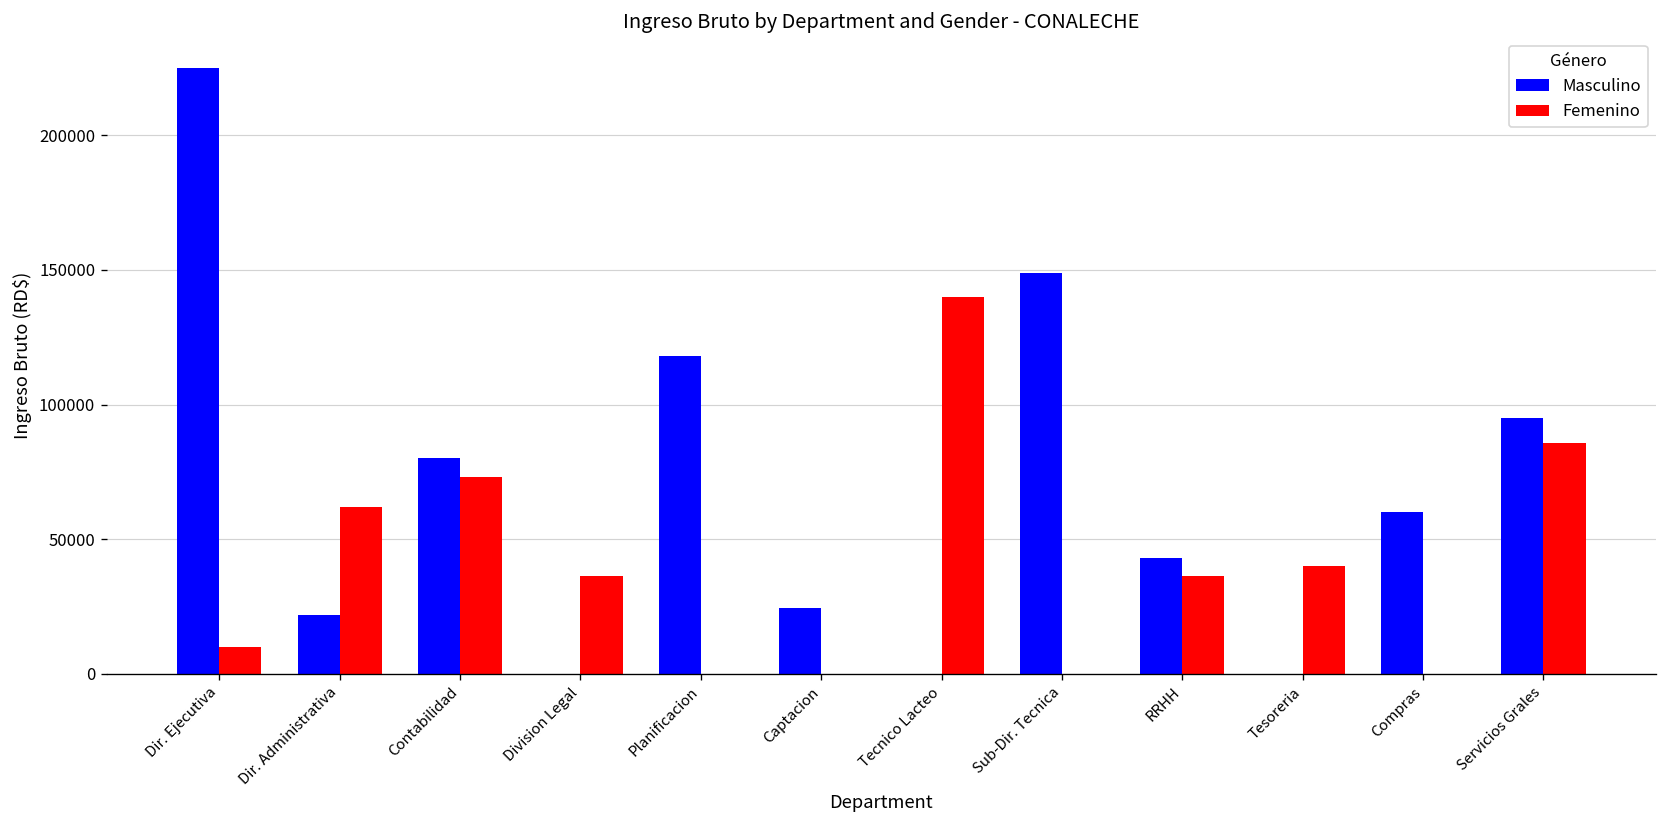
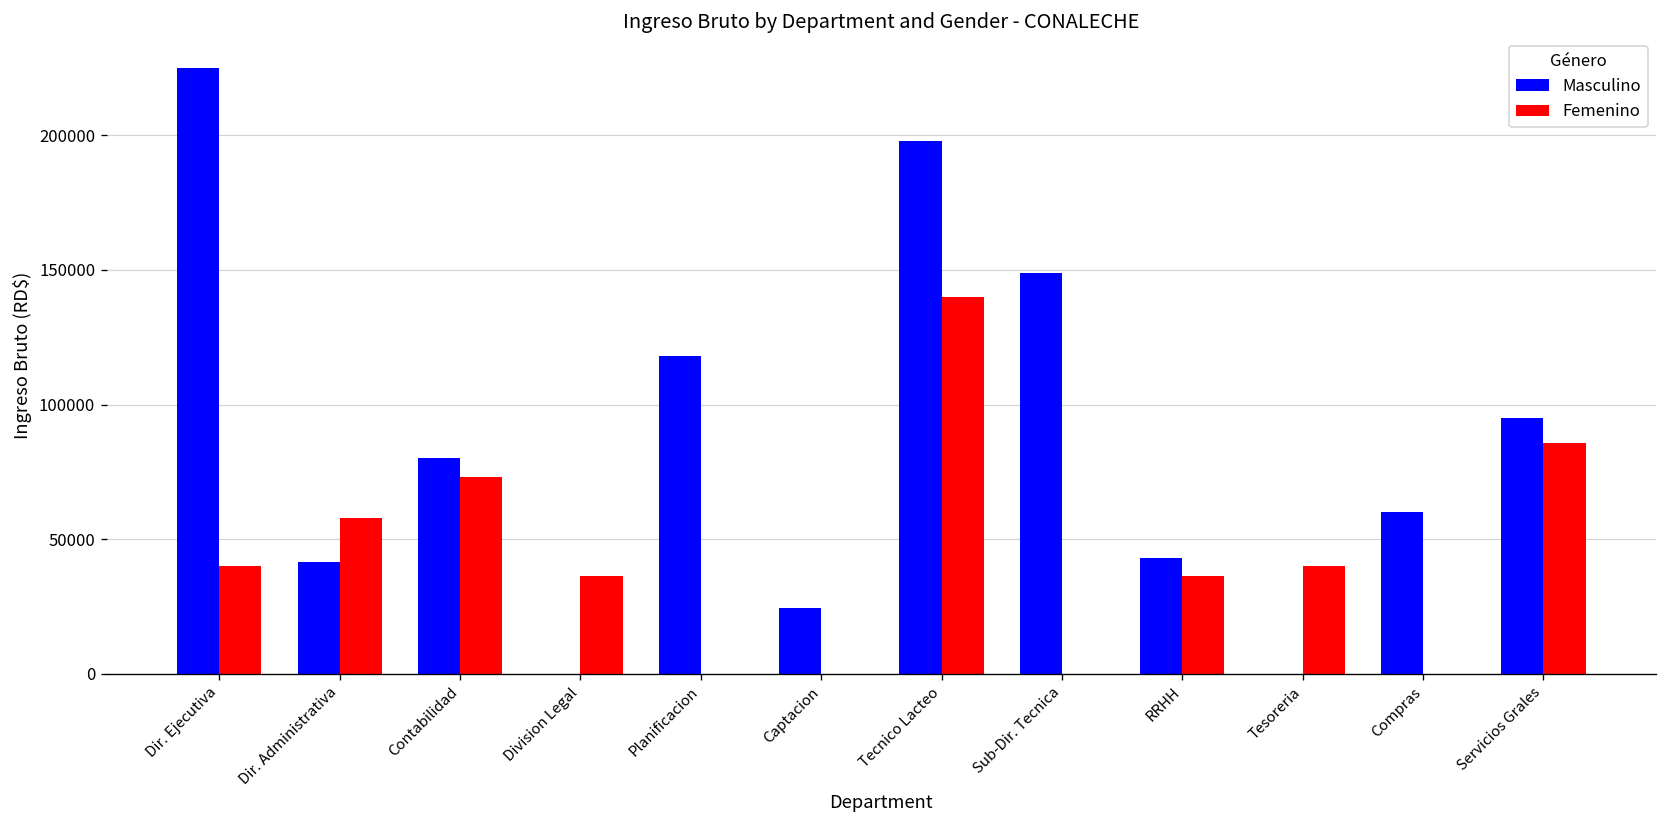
Femenino, Dir. Ejecutiva: 10000 -> 40000
Masculino, Dir. Administrativa: 22000 -> 41000
Femenino, Dir. Administrativa: 62000 -> 58000
Masculino, Tecnico Lacteo: 0 -> 198000
